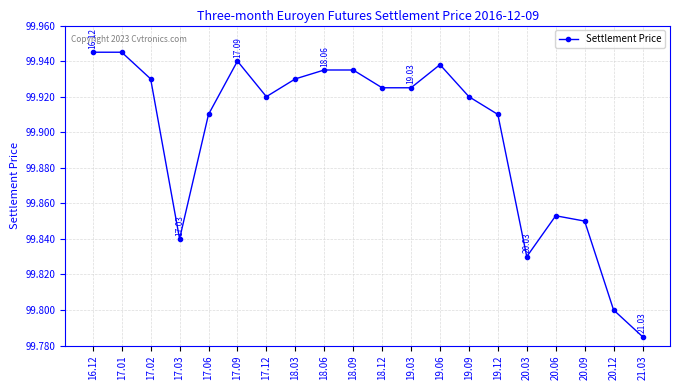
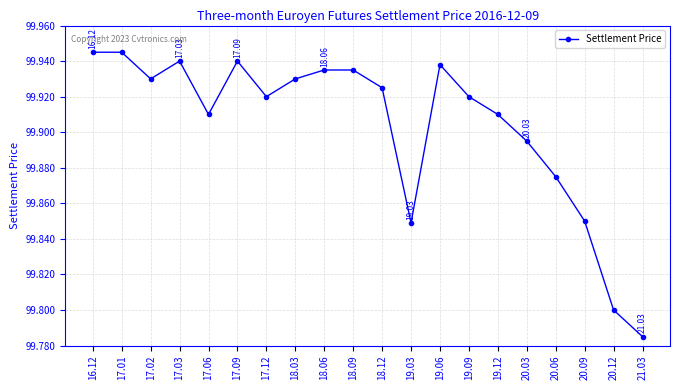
17.03: 99.84 -> 99.94
19.03: 99.925 -> 99.849
20.03: 99.830 -> 99.895
20.06: 99.853 -> 99.875
